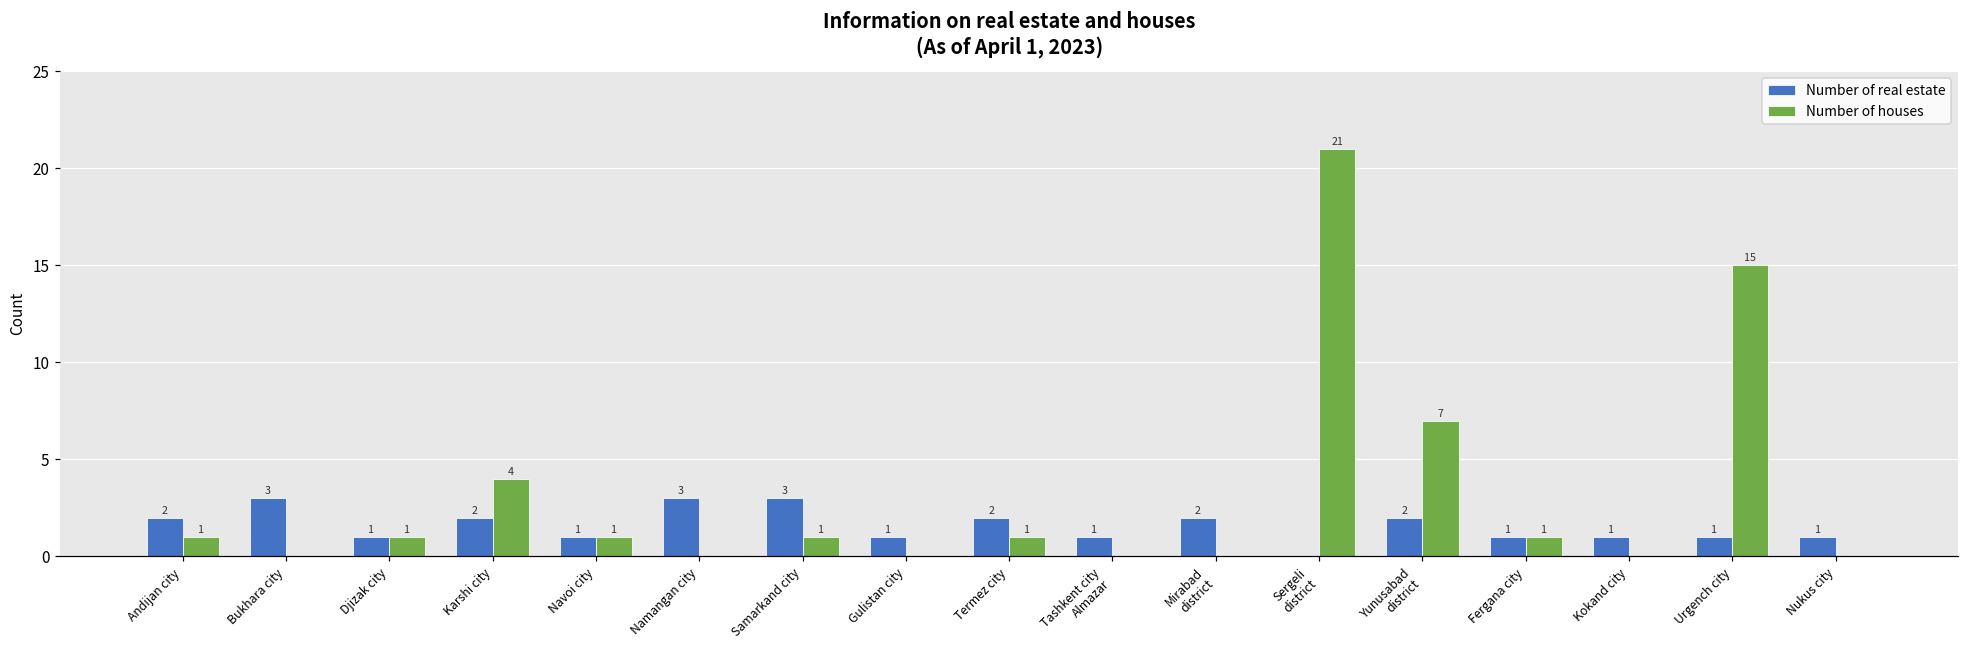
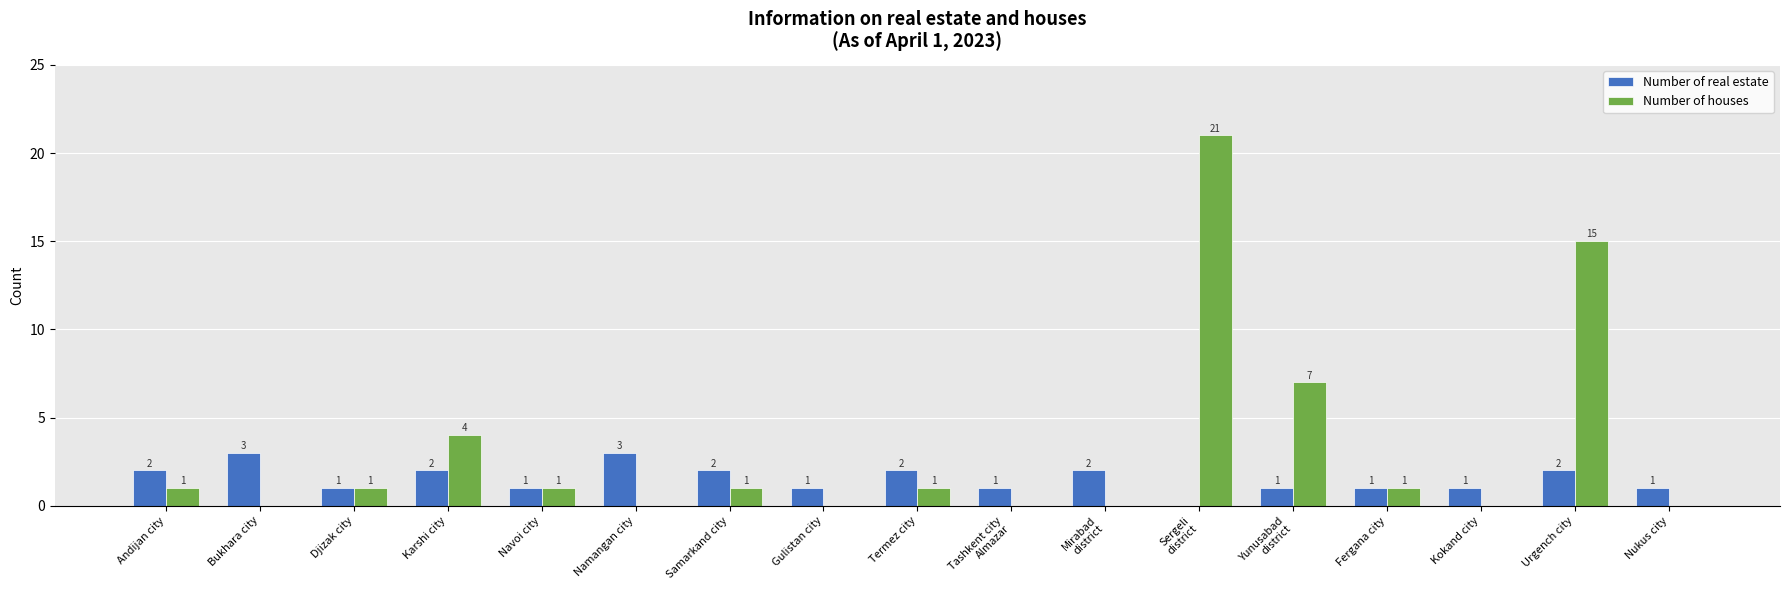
Number of real estate, Samarkand city: 3 -> 2
Number of real estate, Yunusabad district: 2 -> 1
Number of real estate, Urgench city: 1 -> 2
